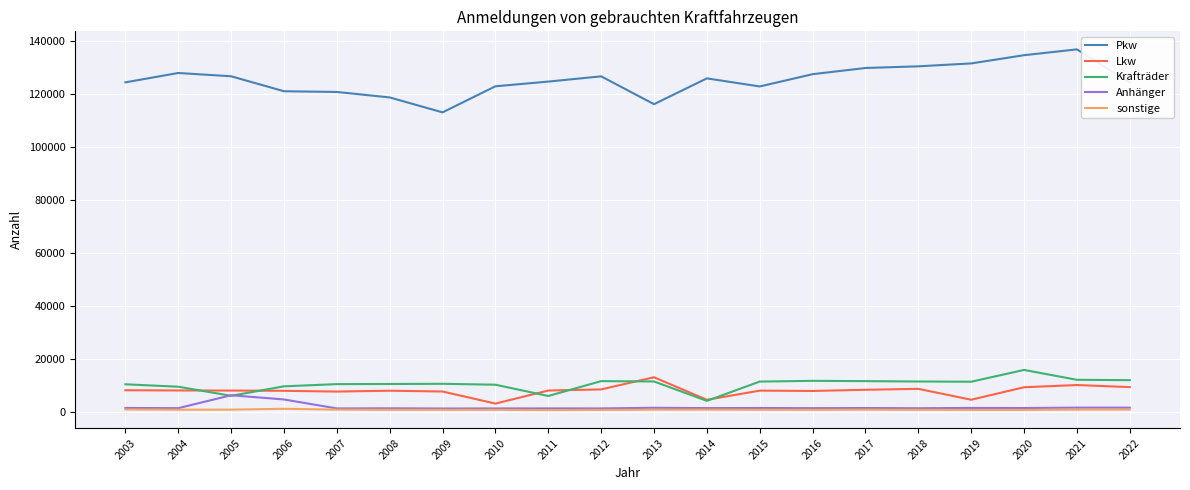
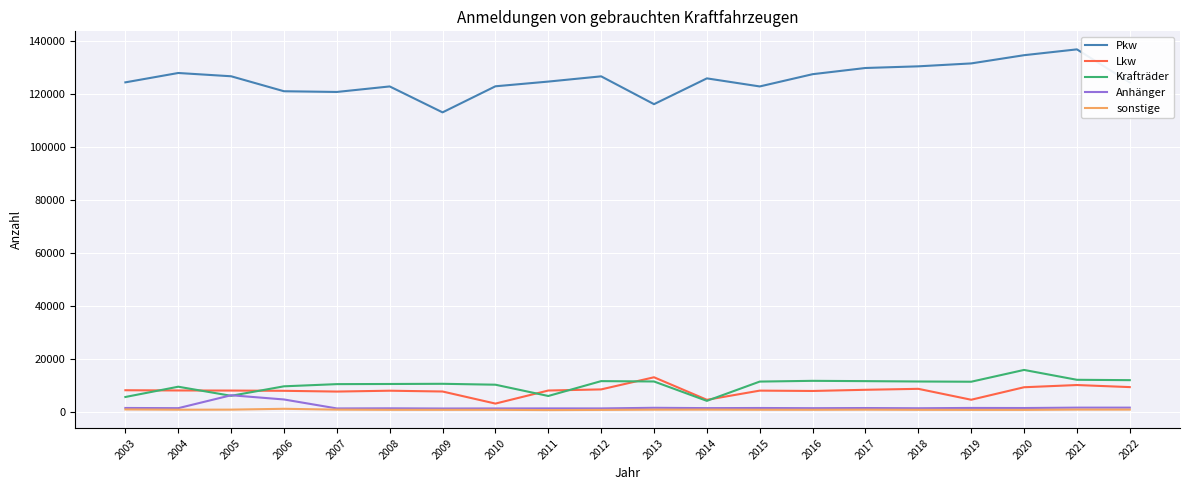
Krafträder, 2003: 11000 -> 6000
Pkw, 2008: 119000 -> 123000
